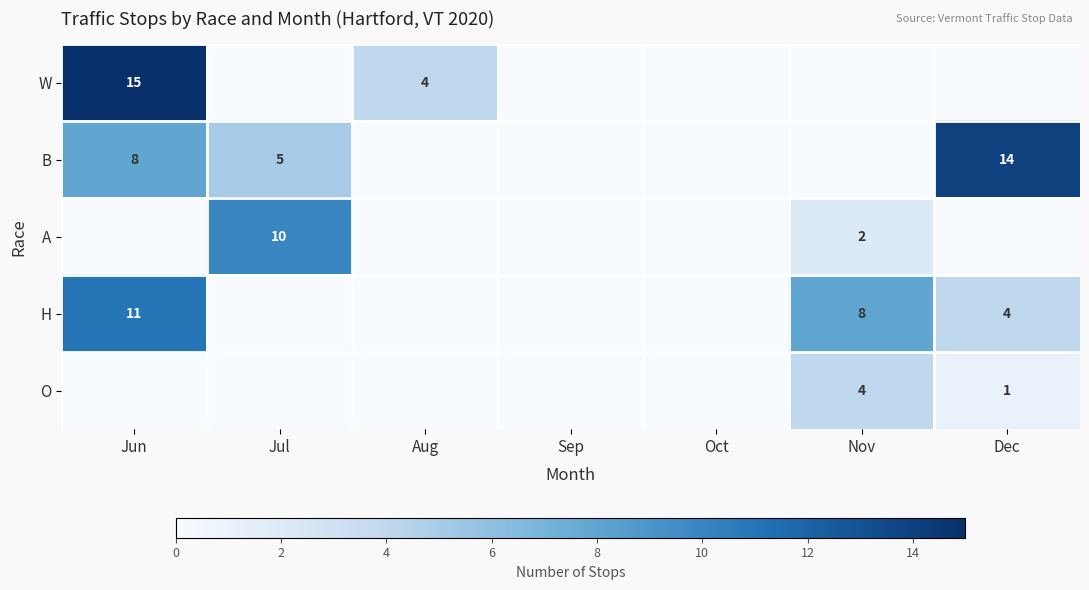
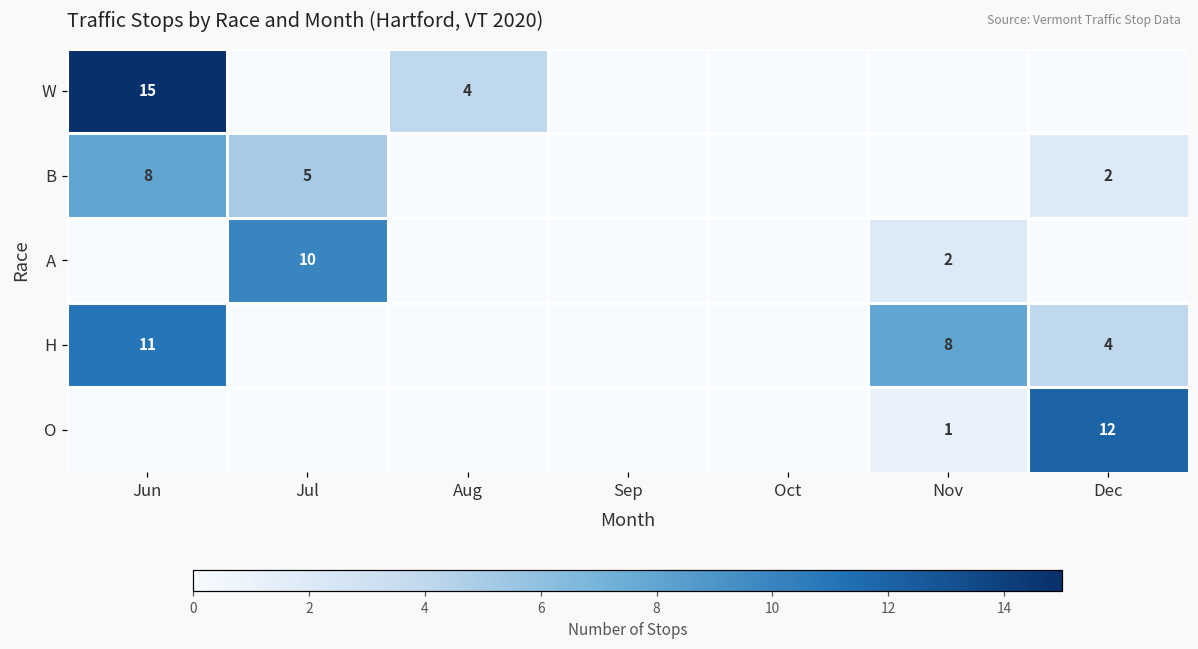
B, Dec: 14 -> 2
O, Nov: 4 -> 1
O, Dec: 1 -> 12
